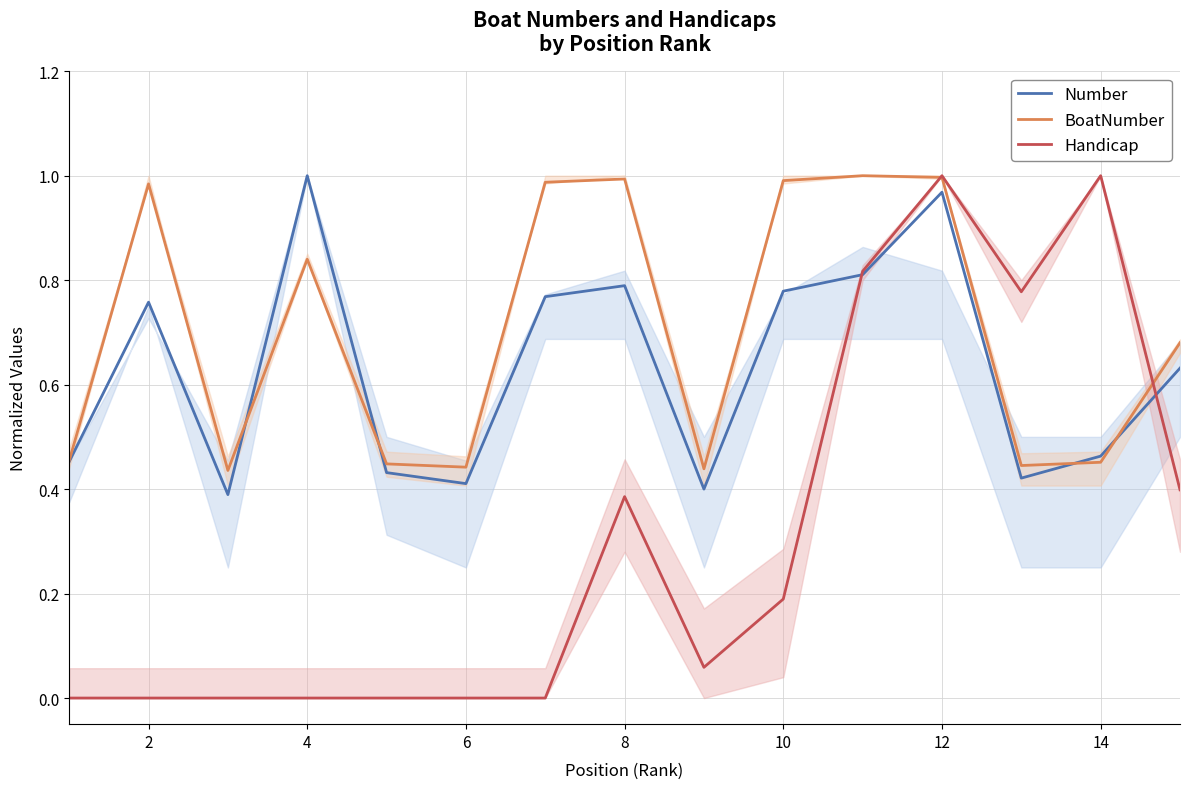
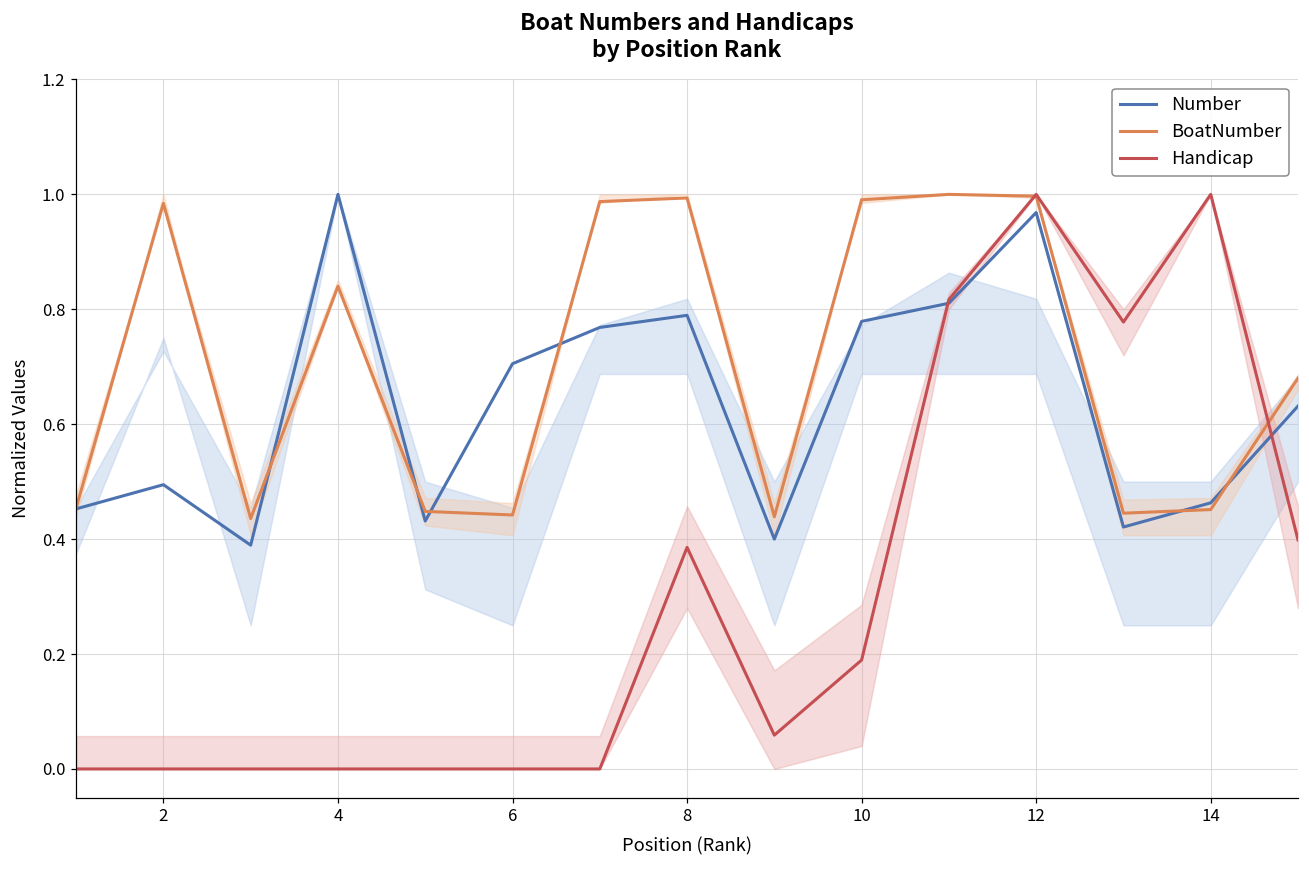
Number, 2: 0.76 -> 0.49
Number, 6: 0.41 -> 0.71
